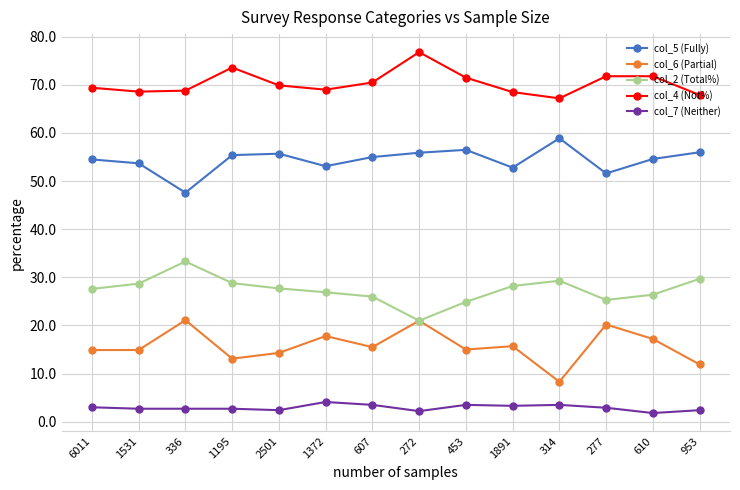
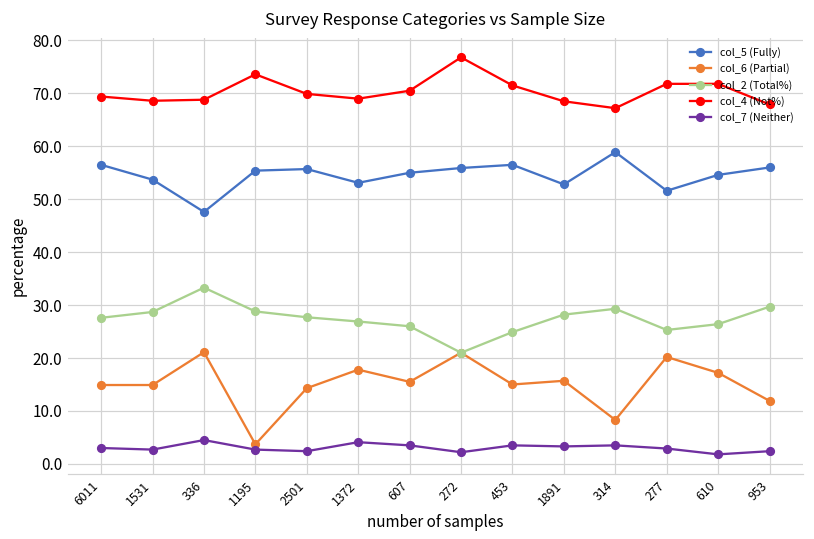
col_5 (Fully), 6011: 55 -> 57
col_7 (Neither), 336: 3 -> 5
col_6 (Partial), 1195: 13 -> 4
